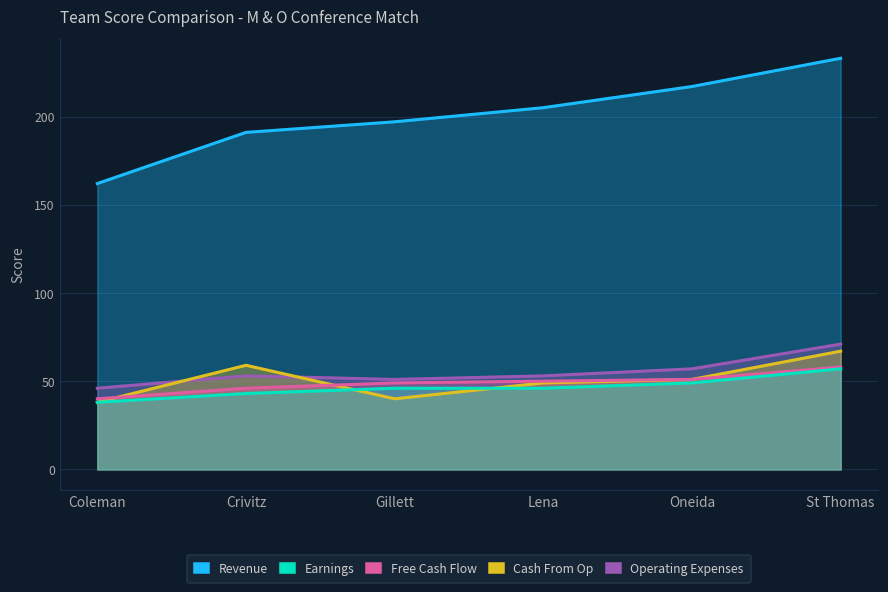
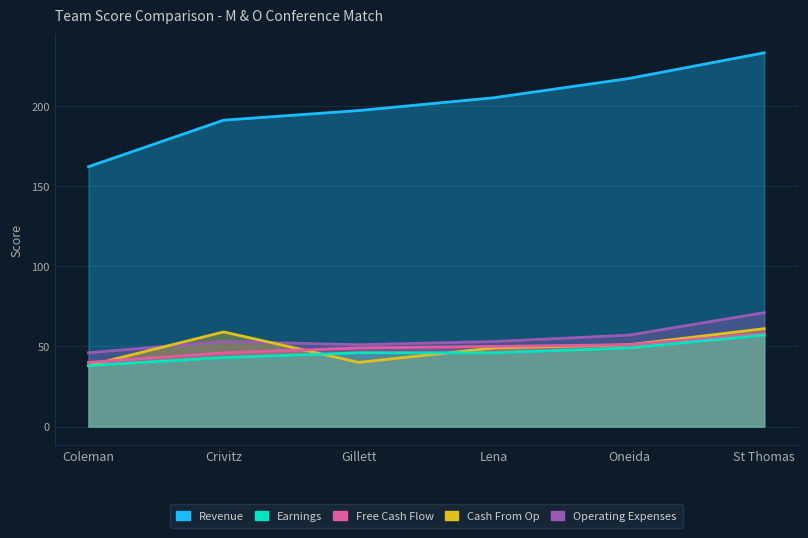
Cash From Op, St Thomas: 67 -> 61
